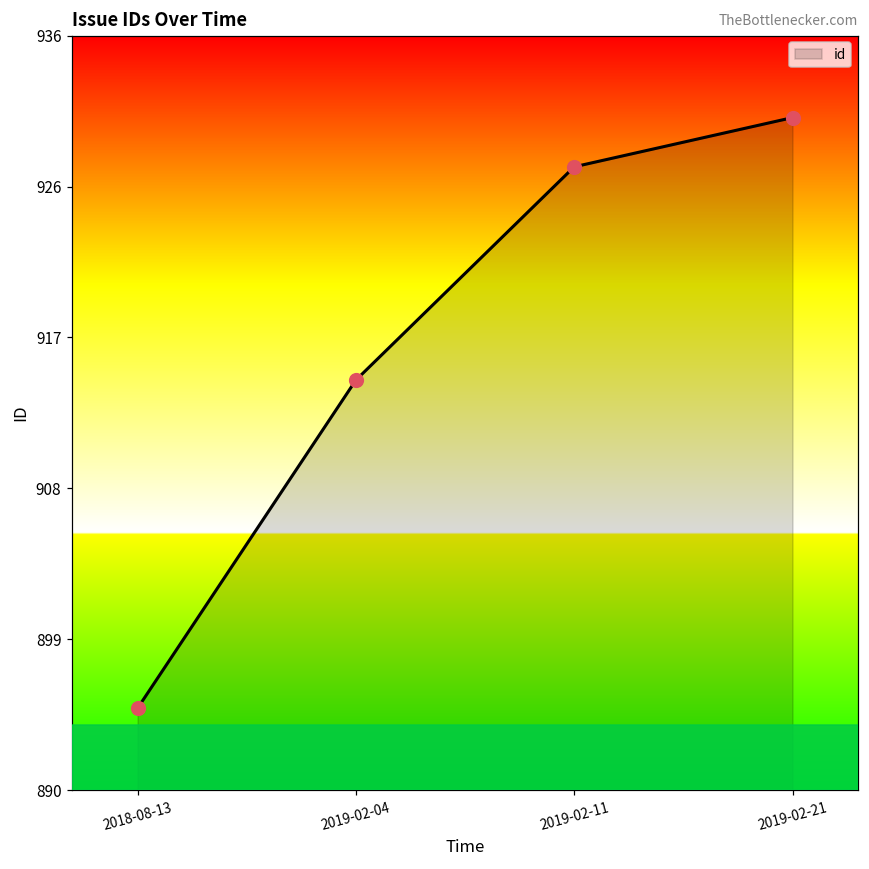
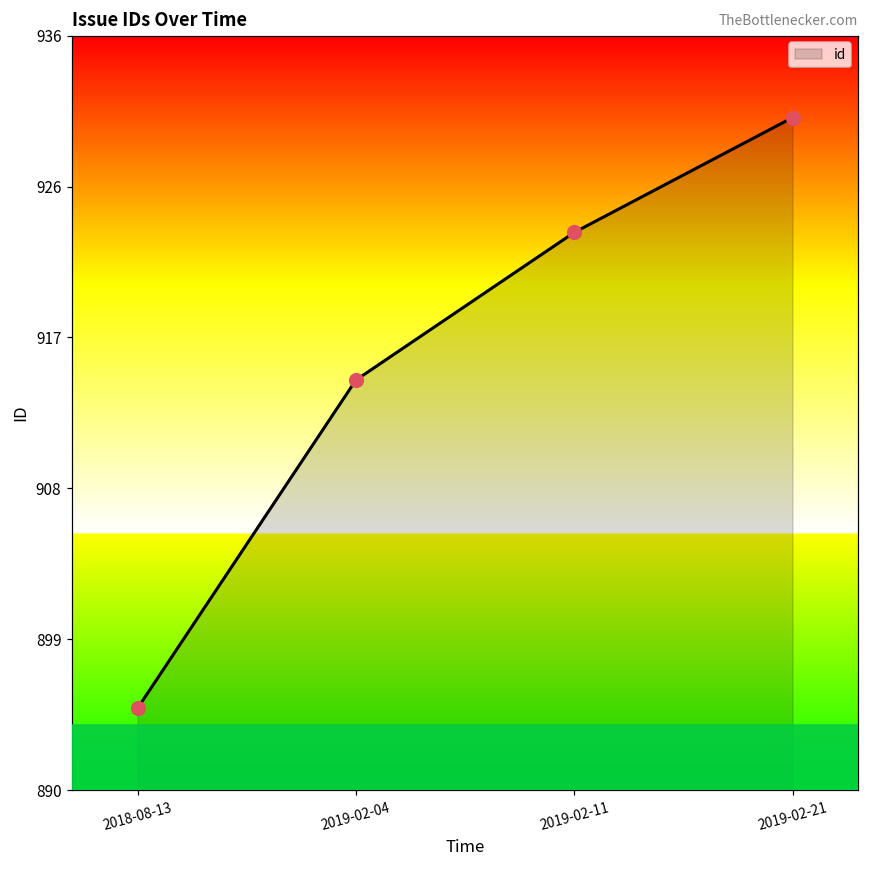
2019-02-11: 928 -> 924
